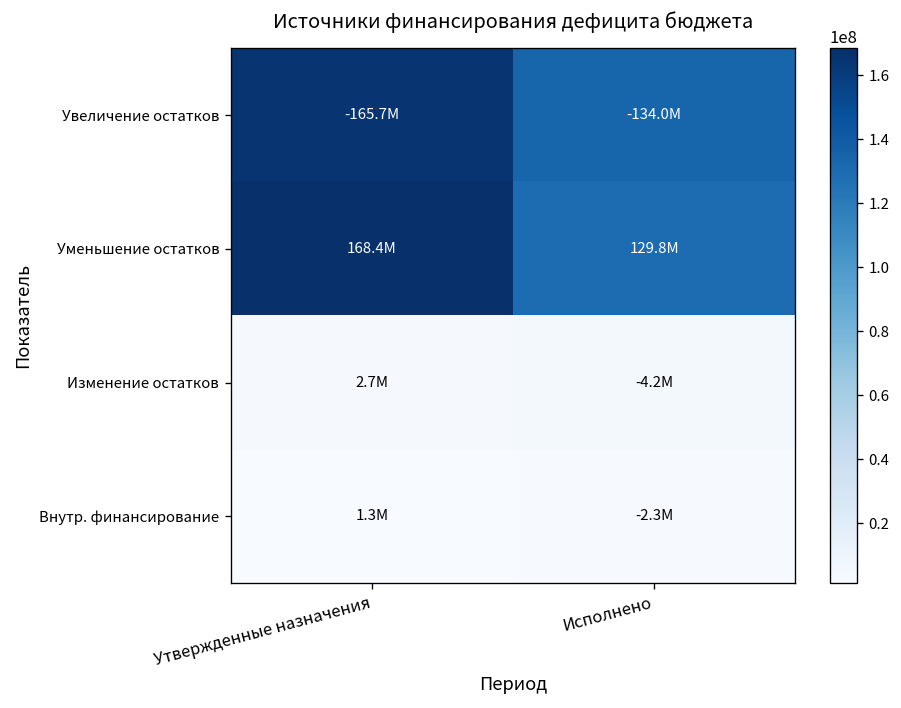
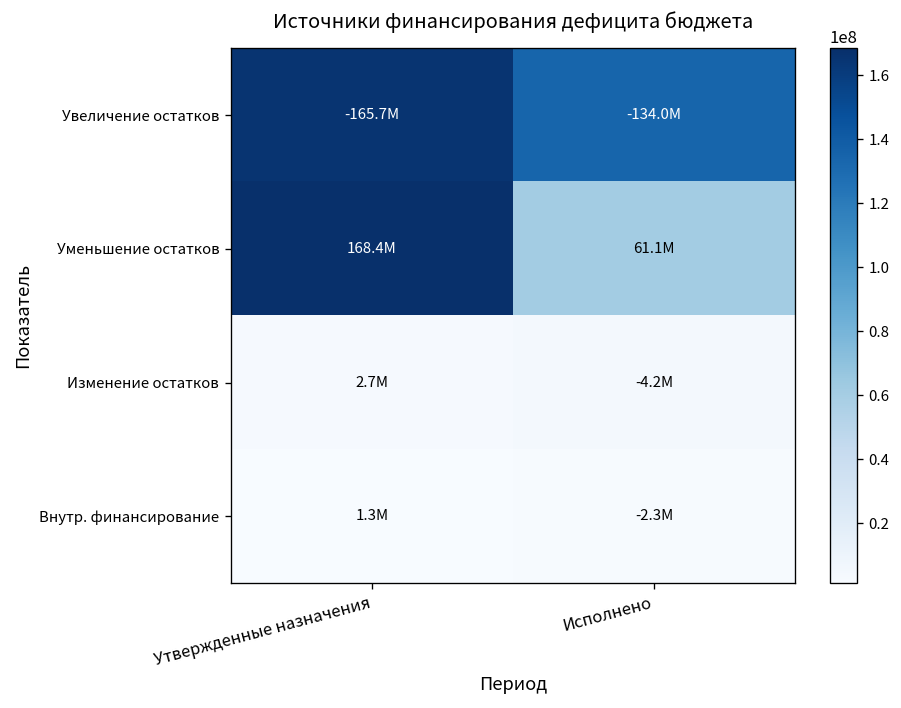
Уменьшение остатков, Исполнено: 129.8M -> 61.1M
